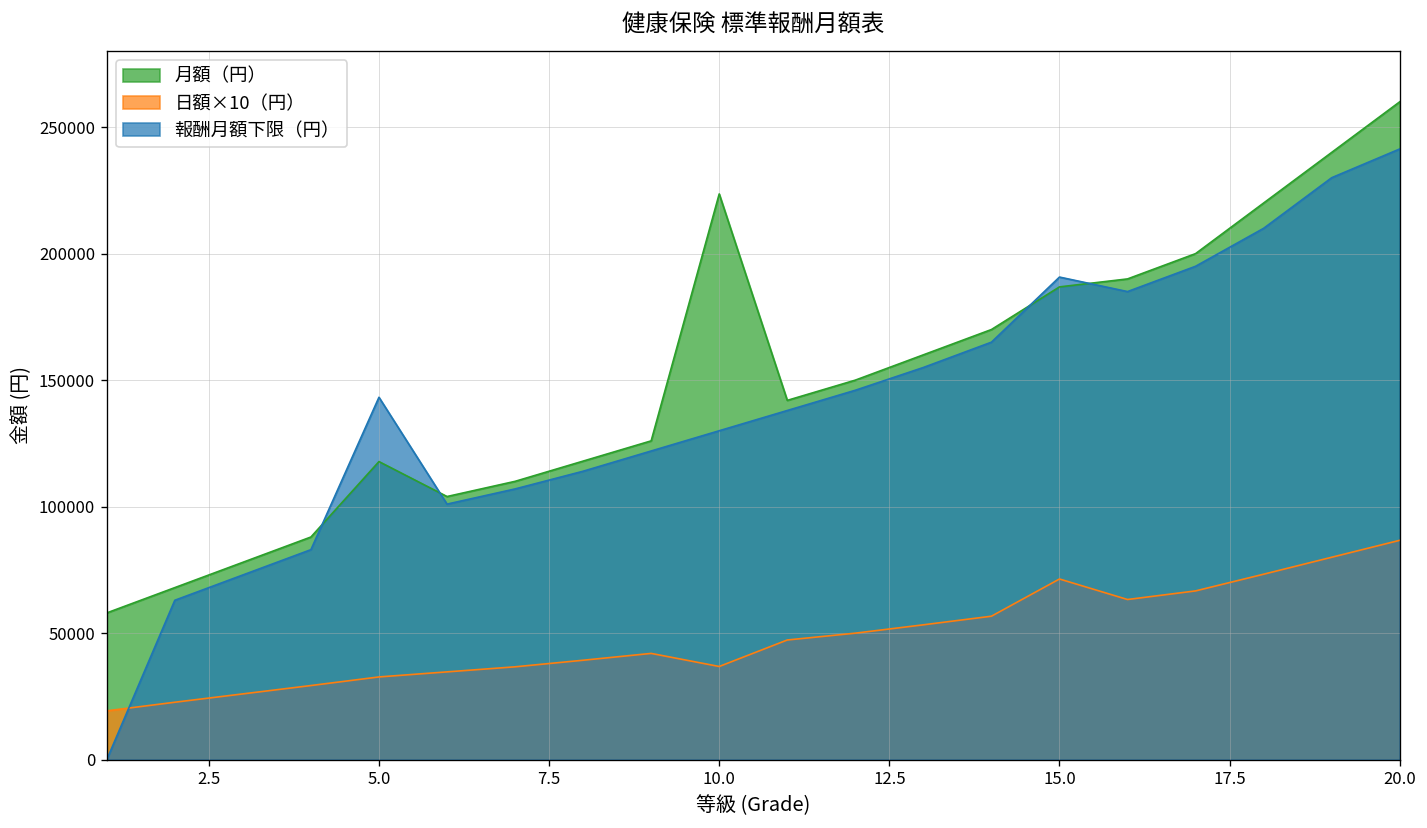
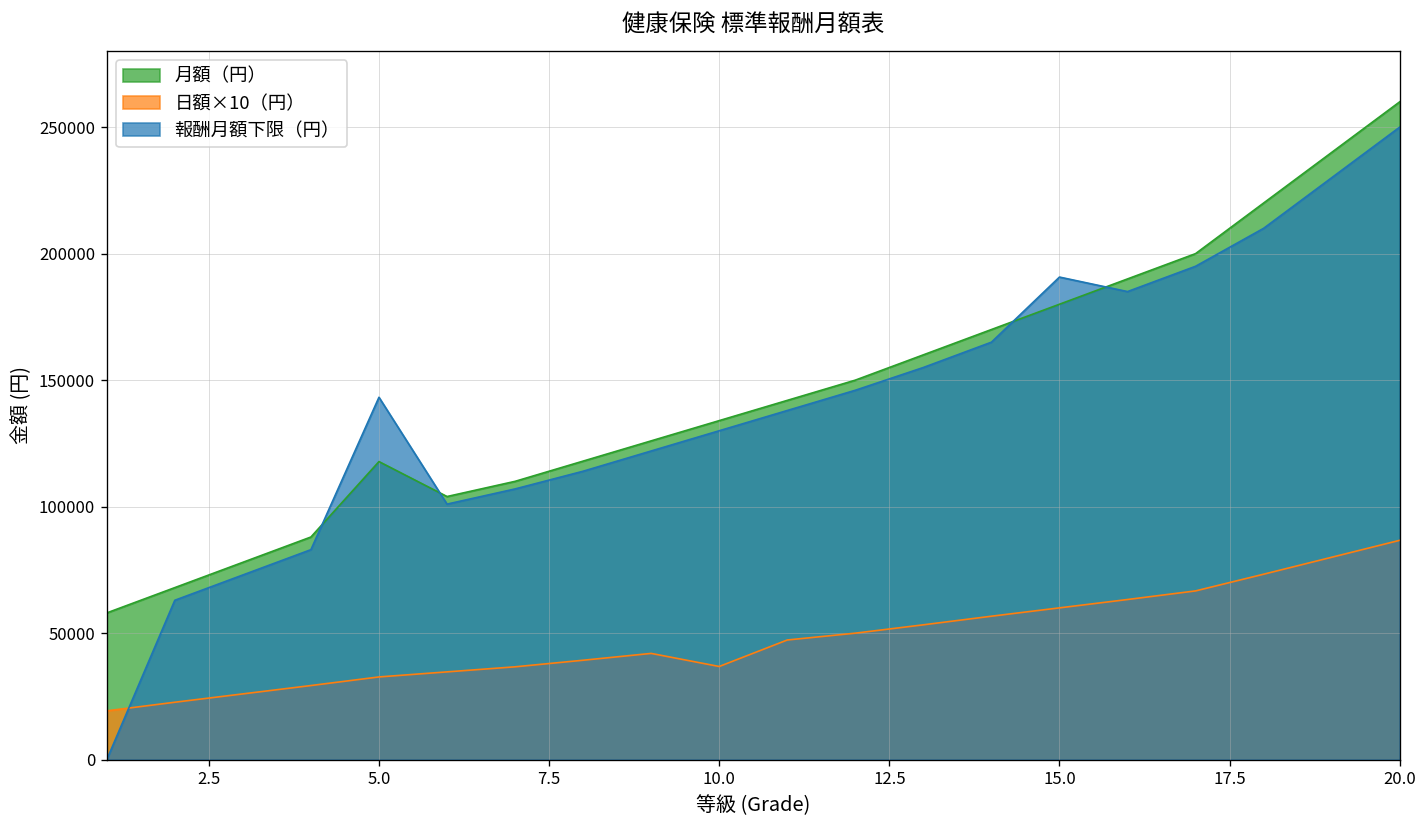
月額（円）, 10.0: 224000 -> 134000
月額（円）, 15.0: 187000 -> 180000
日額×10（円）, 15.0: 71000 -> 60000
報酬月額下限（円）, 20.0: 241000 -> 250000
